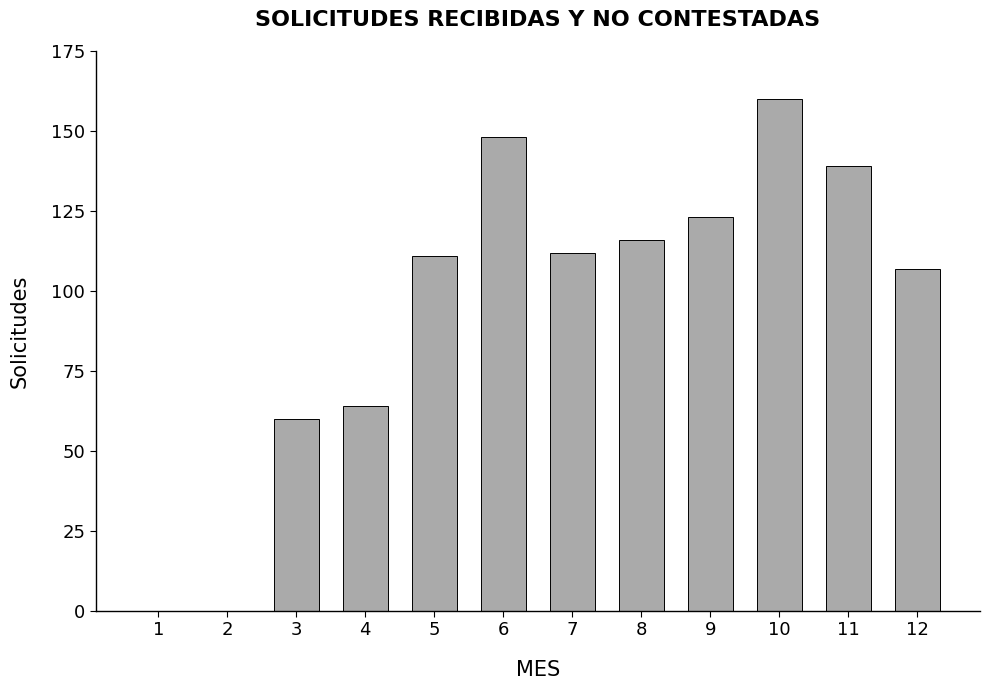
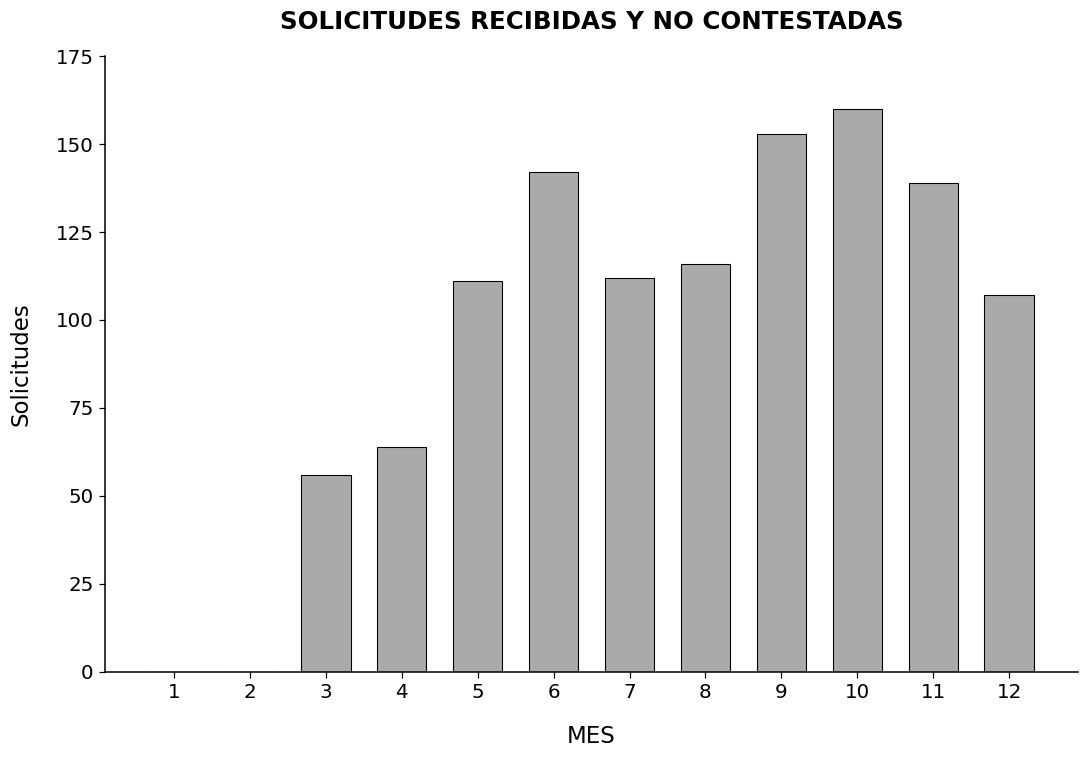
3: 60 -> 56
6: 148 -> 142
9: 123 -> 153
